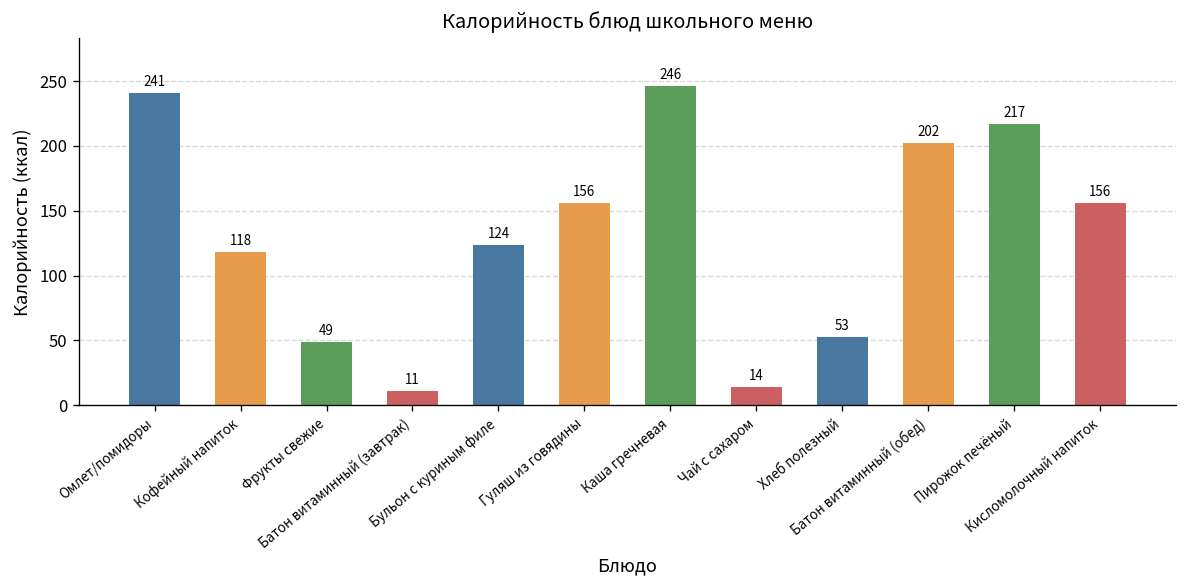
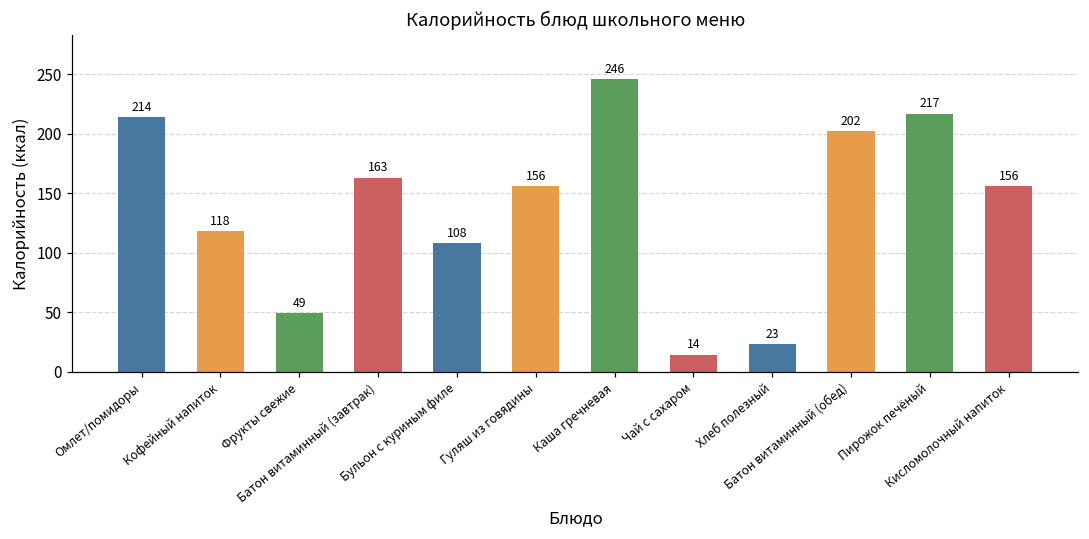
Омлет/помидоры: 241 -> 214
Батон витаминный (завтрак): 11 -> 163
Бульон с куриным филе: 124 -> 108
Хлеб полезный: 53 -> 23
